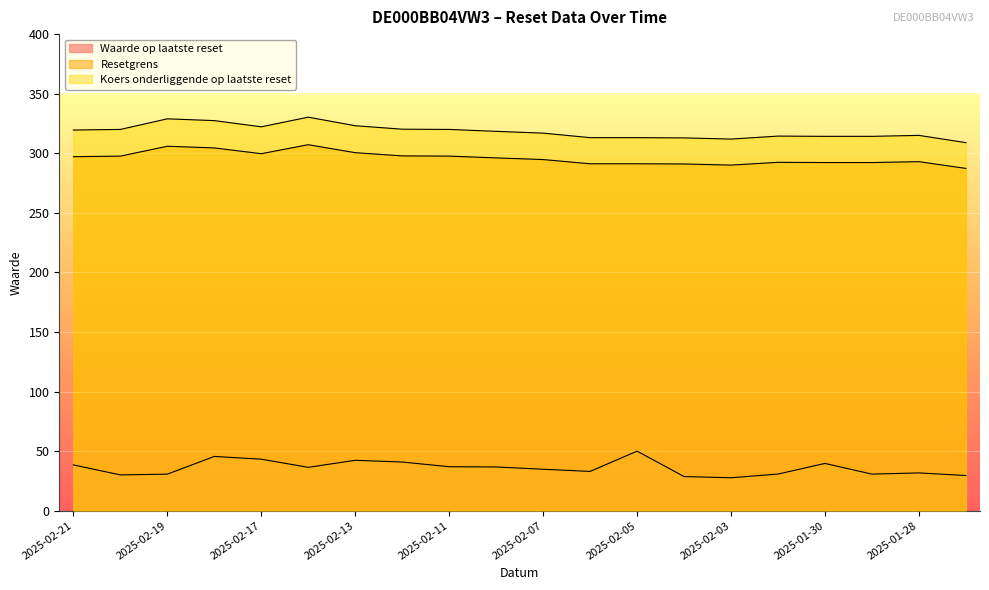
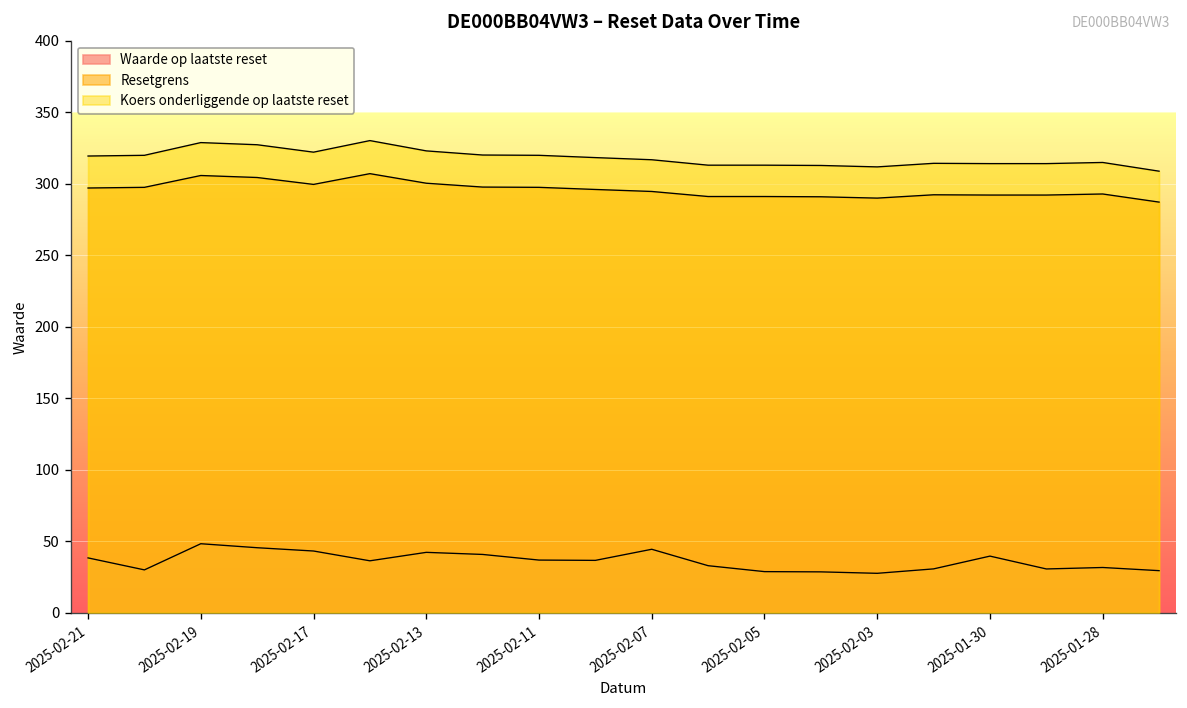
Waarde op laatste reset, 2025-02-19: 31 -> 48
Waarde op laatste reset, 2025-02-07: 35 -> 44
Waarde op laatste reset, 2025-02-05: 50 -> 29
